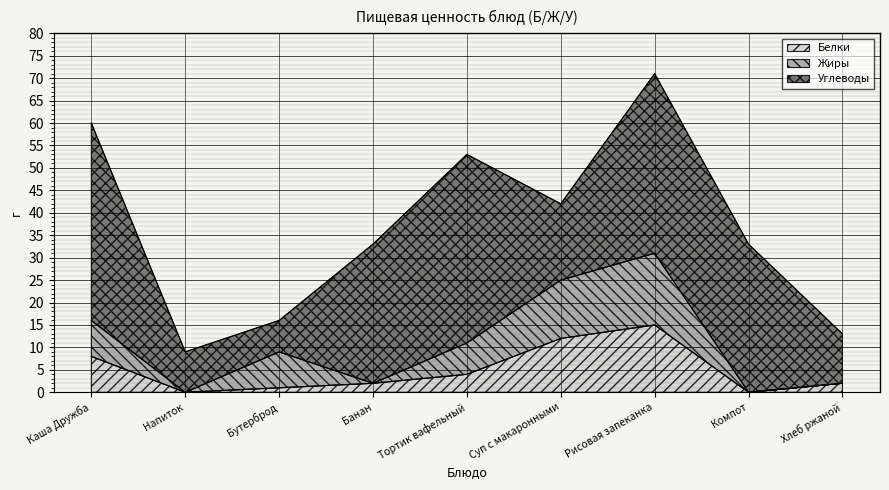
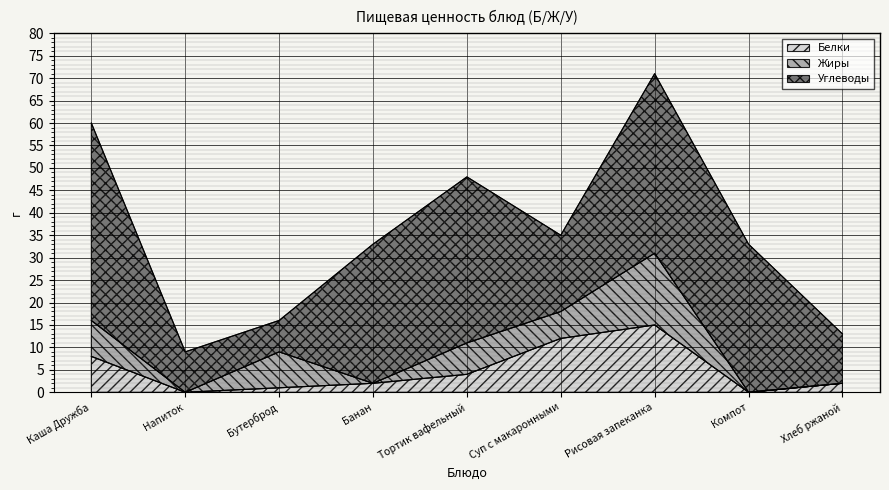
Углеводы, Тортик вафельный: 42 -> 37
Жиры, Суп с макаронными: 13 -> 6
